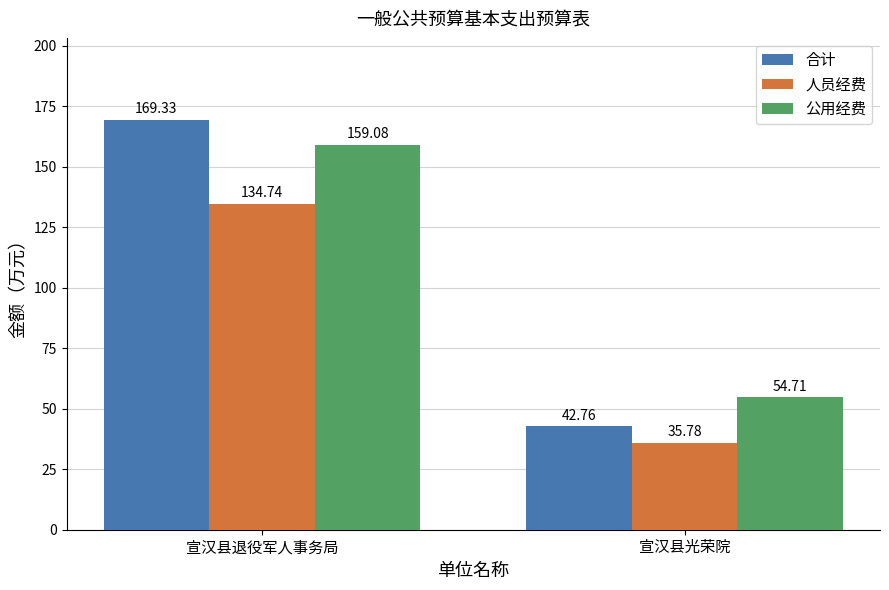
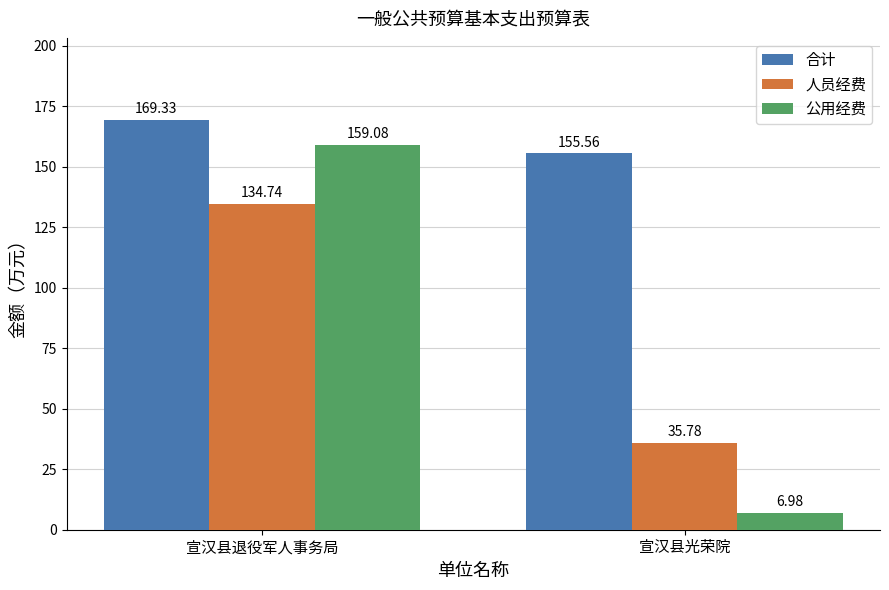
合计, 宣汉县光荣院: 42.76 -> 155.56
公用经费, 宣汉县光荣院: 54.71 -> 6.98
